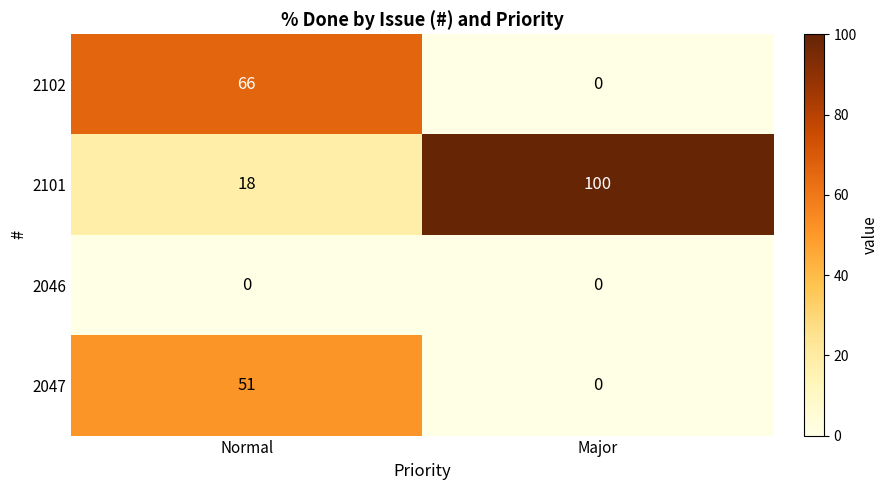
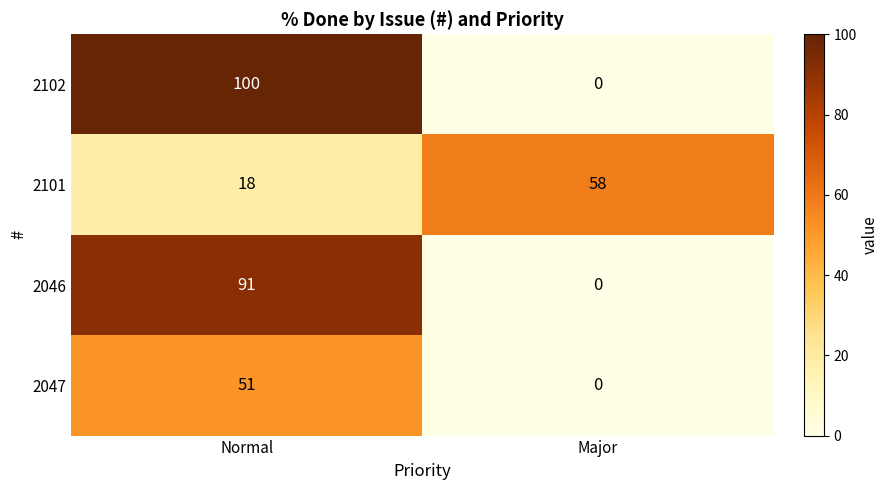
2102, Normal: 66 -> 100
2101, Major: 100 -> 58
2046, Normal: 0 -> 91
